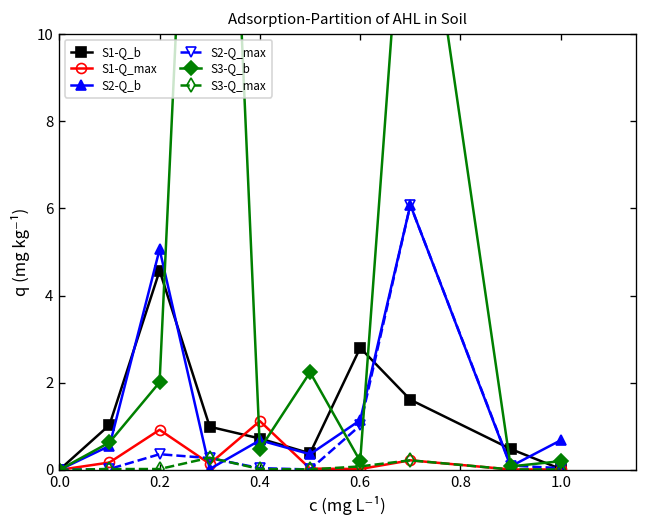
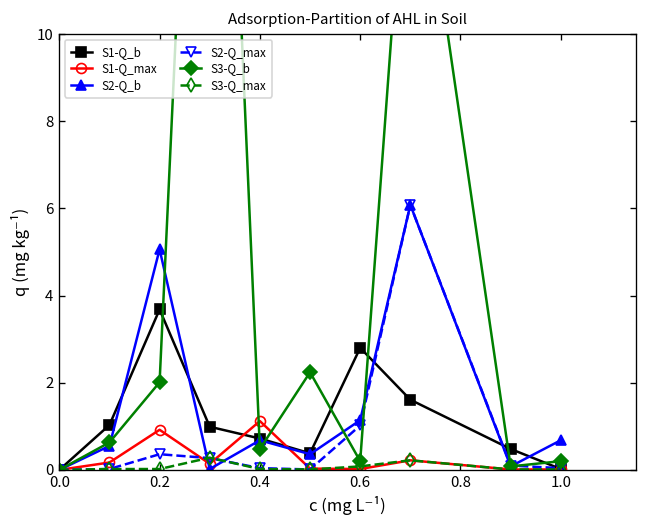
S1-Q_b, 0.2: 4.6 -> 3.7
